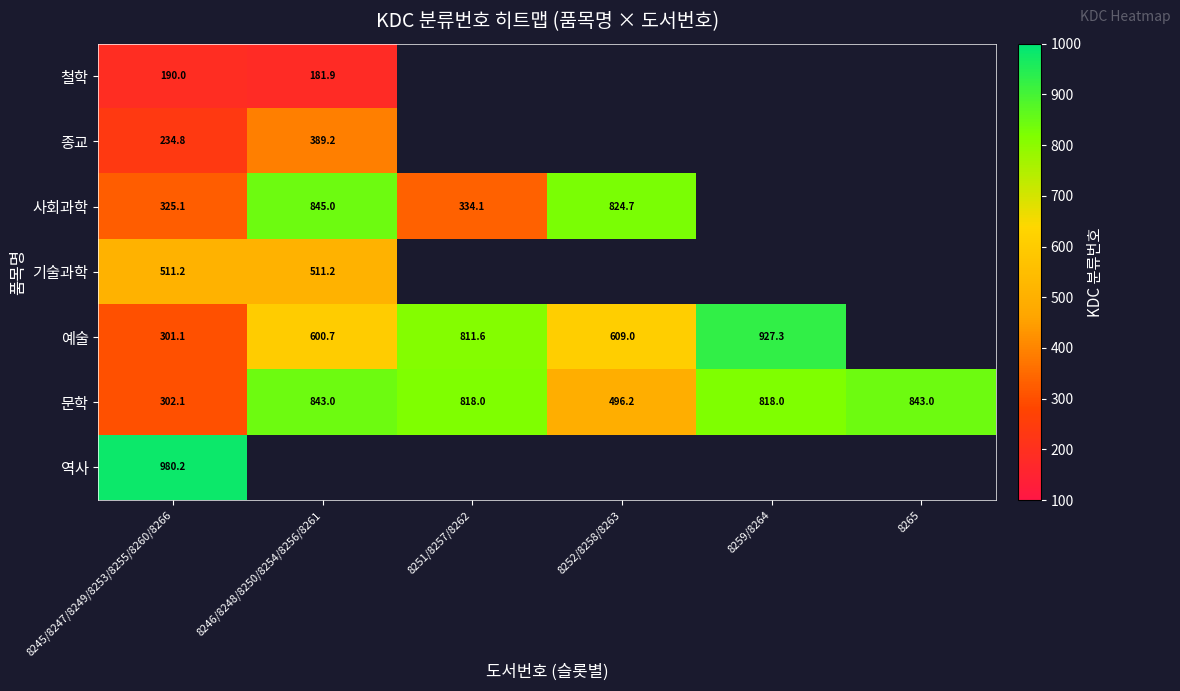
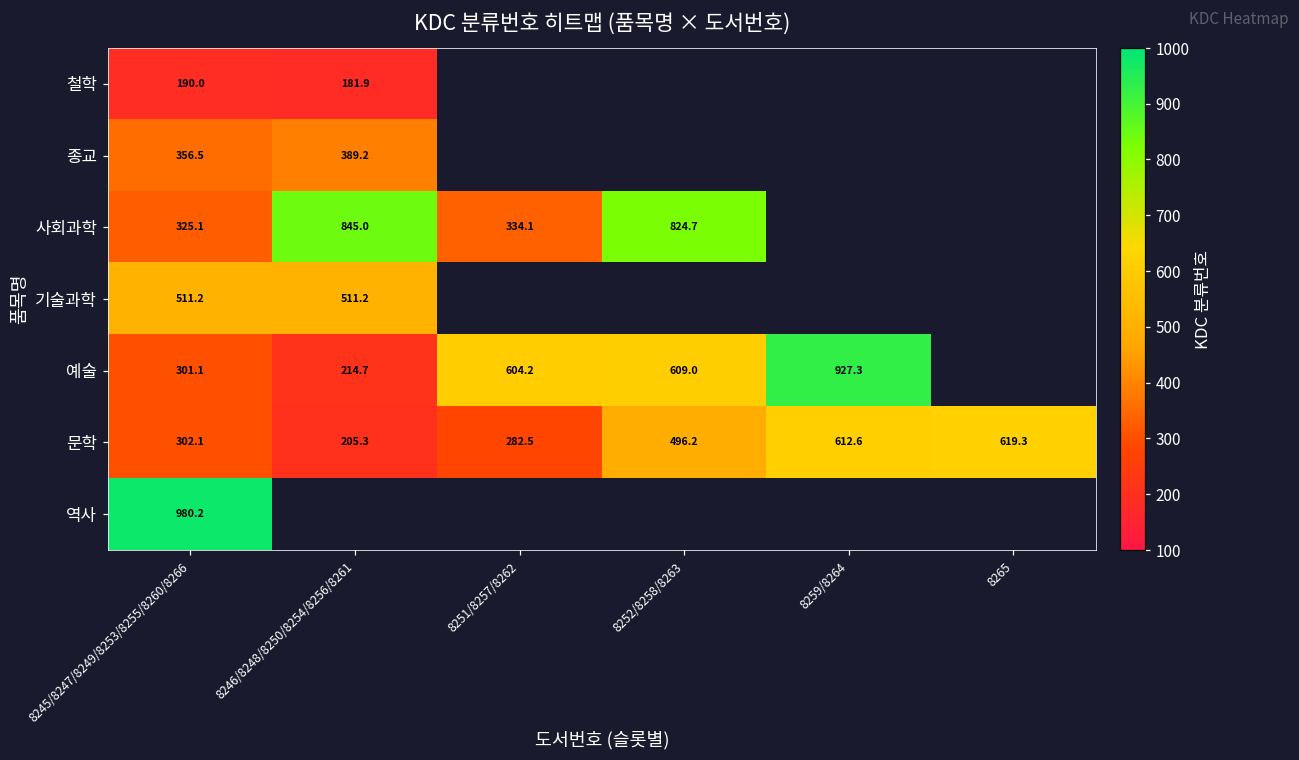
종교, 8245/8247/8249/8253/8255/8260/8266: 234.8 -> 356.5
예술, 8246/8248/8250/8254/8256/8261: 600.7 -> 214.7
예술, 8251/8257/8262: 811.6 -> 604.2
문학, 8246/8248/8250/8254/8256/8261: 843.0 -> 205.3
문학, 8251/8257/8262: 818.0 -> 282.5
문학, 8259/8264: 818.0 -> 612.6
문학, 8265: 843.0 -> 619.3
